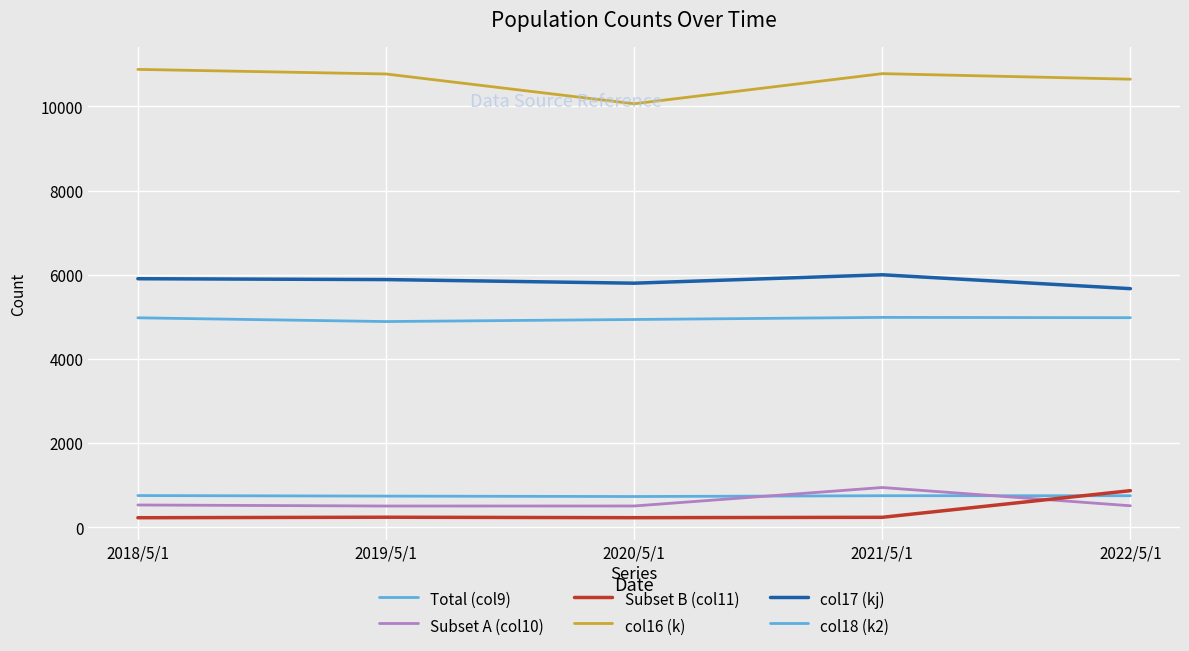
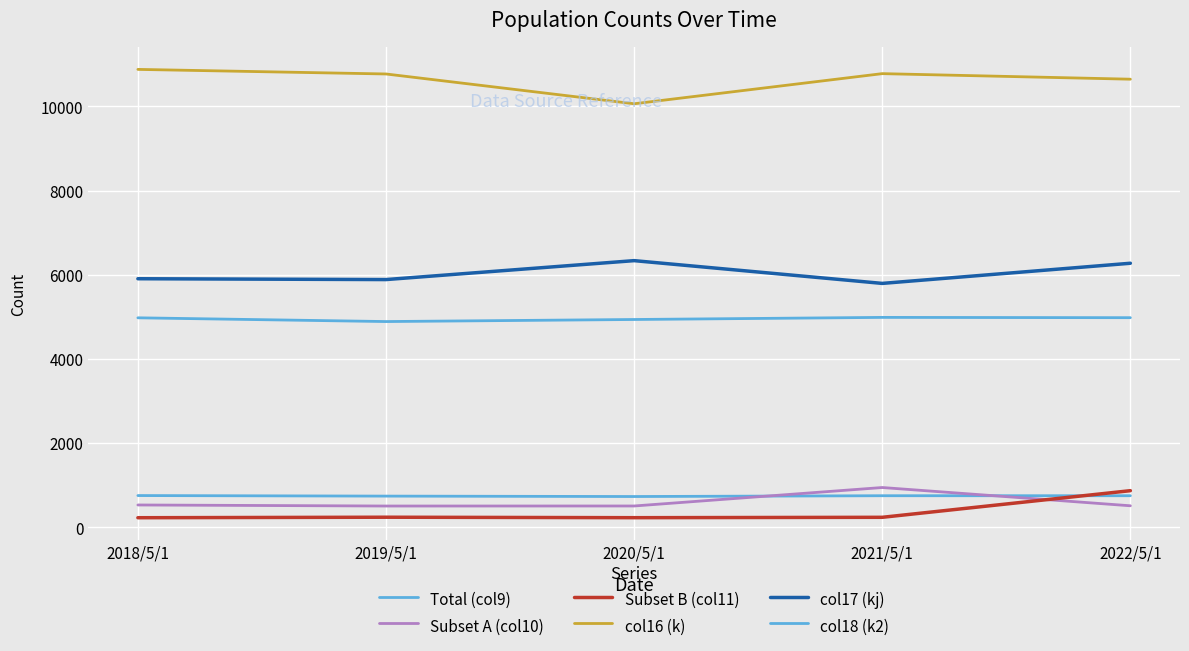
col17 (kj), 2020/5/1: 5800 -> 6300
col17 (kj), 2021/5/1: 6000 -> 5800
col17 (kj), 2022/5/1: 5700 -> 6300
